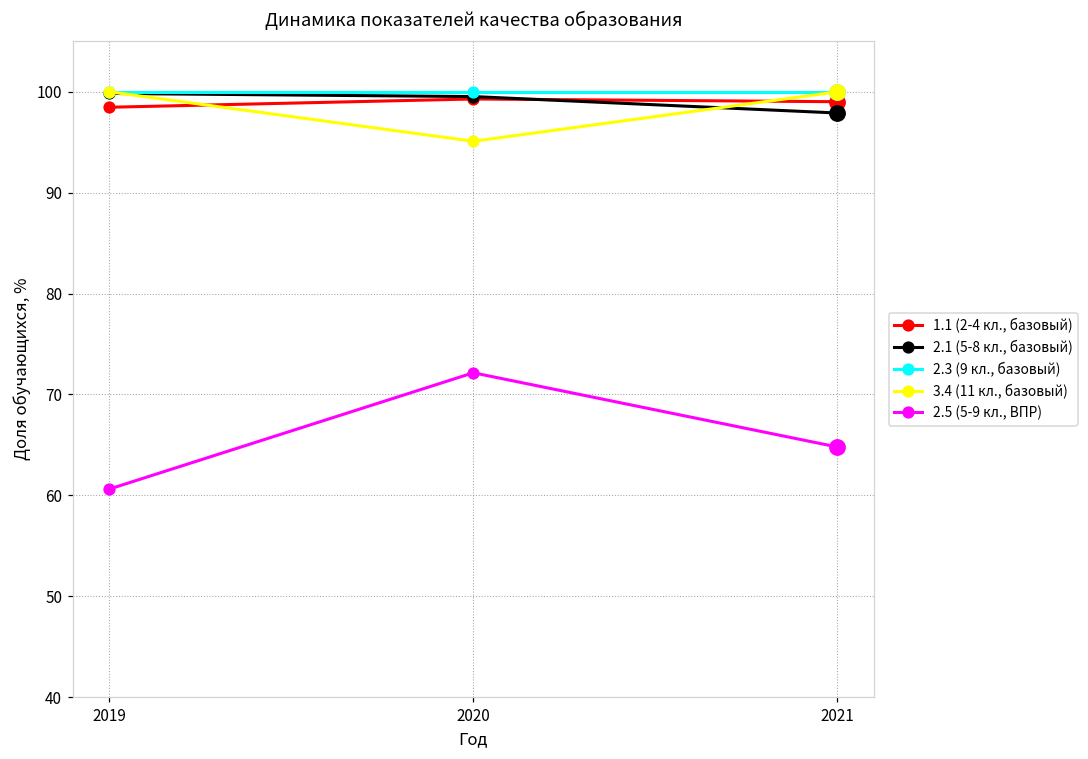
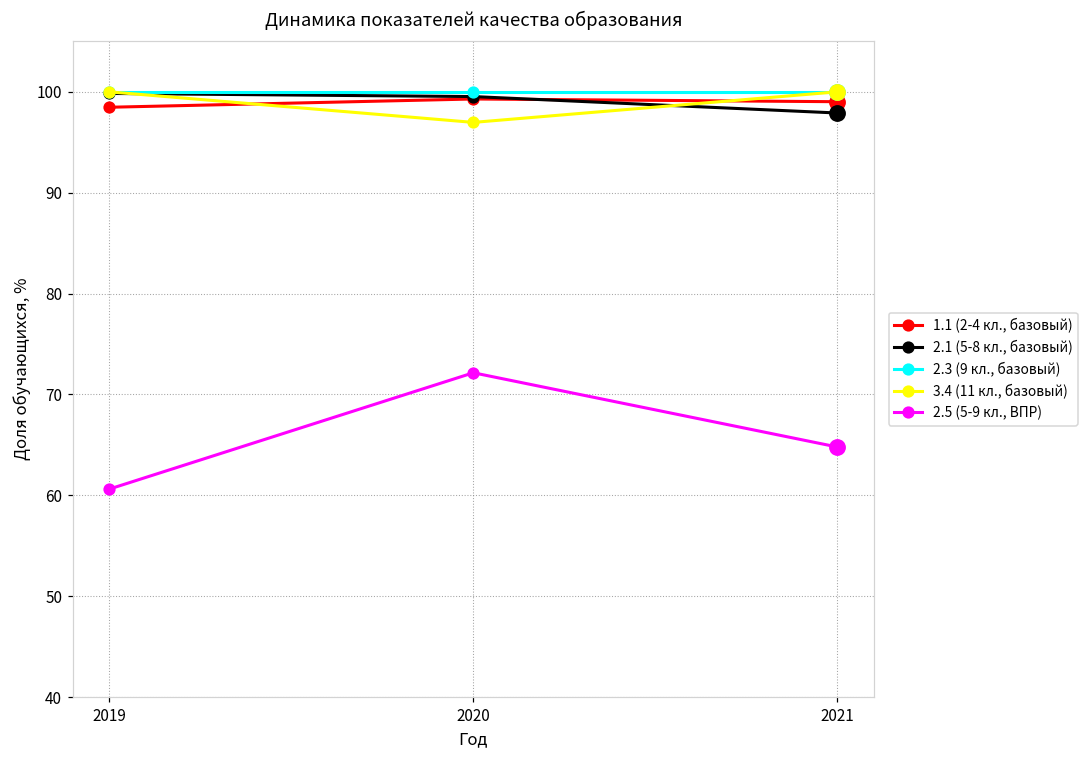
3.4 (11 кл., базовый), 2020: 95 -> 97
